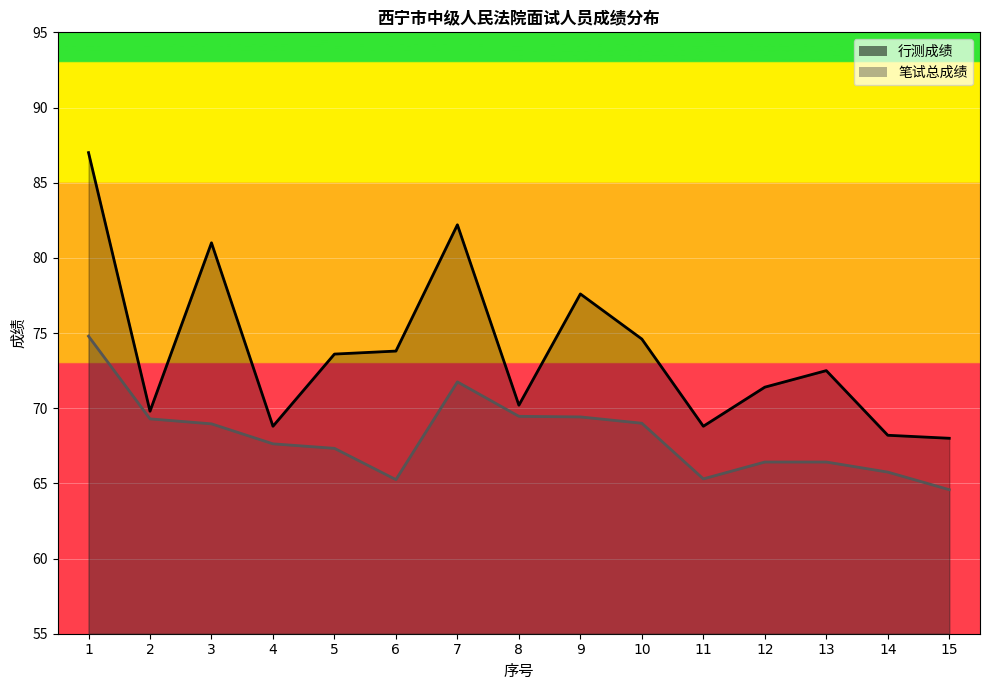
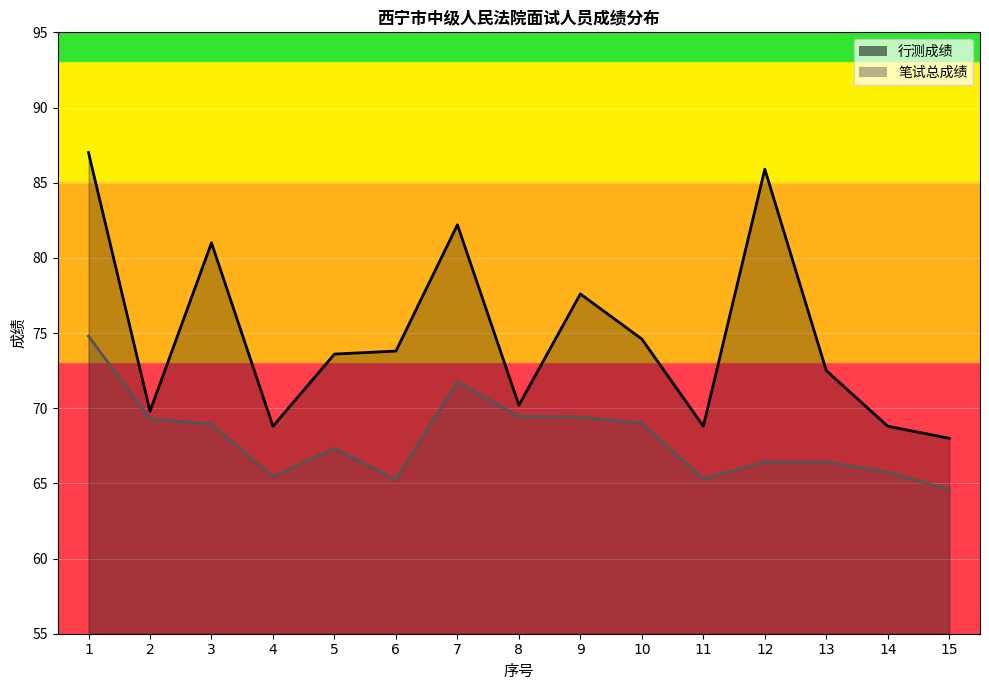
笔试总成绩, 4: 67.6 -> 65.4
行测成绩, 12: 71.4 -> 85.9
行测成绩, 14: 68.2 -> 68.8
